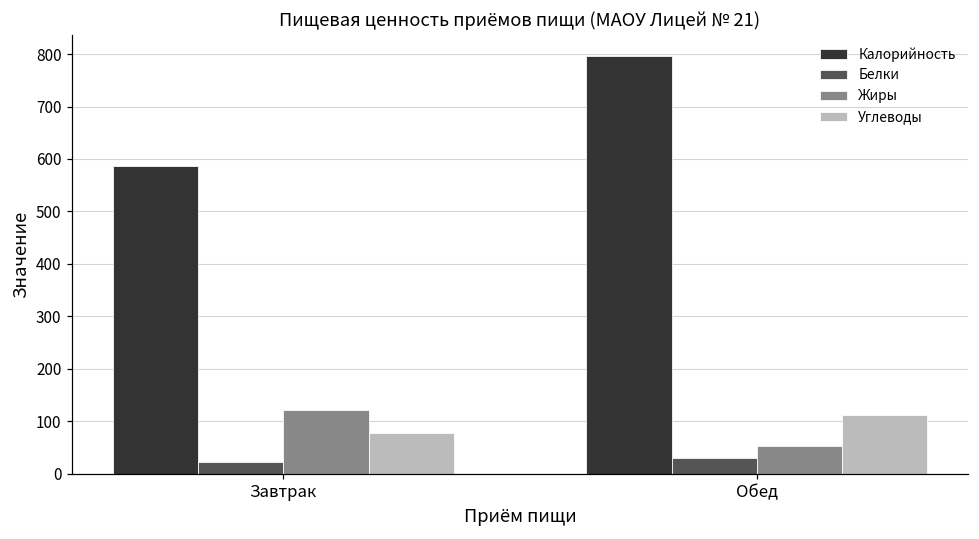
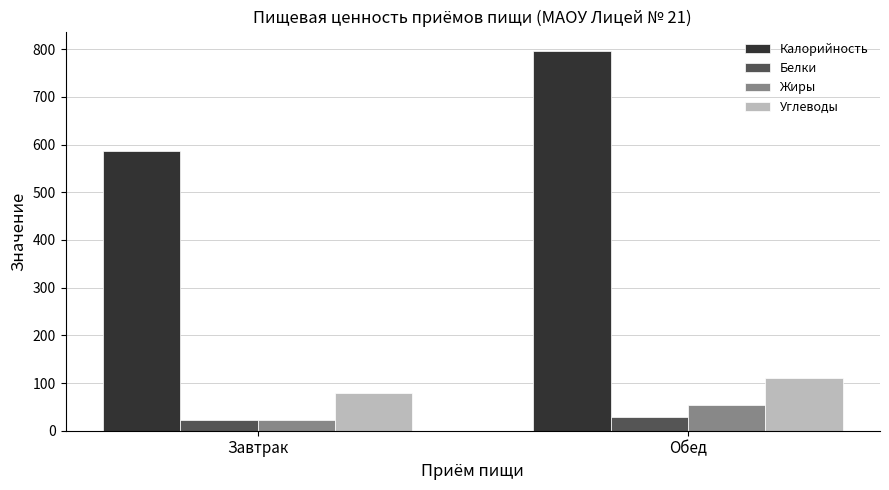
Жиры, Завтрак: 120 -> 20
